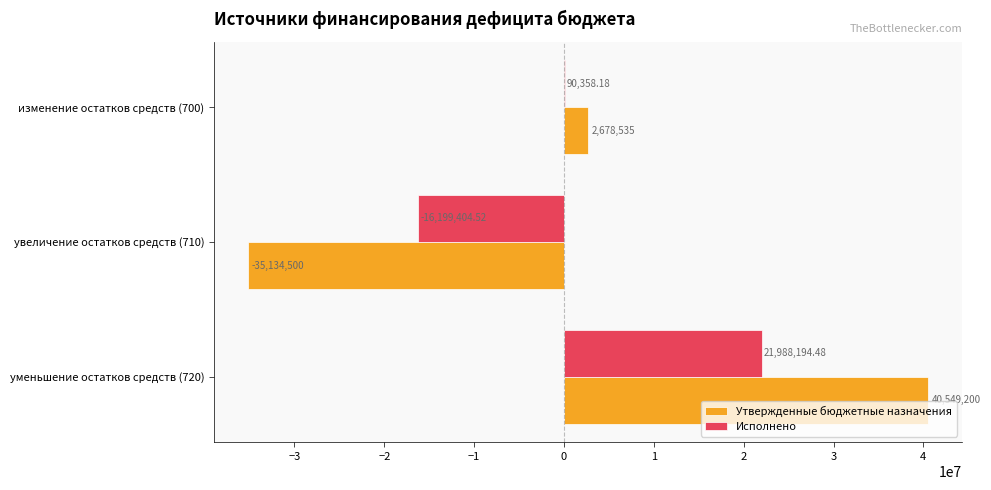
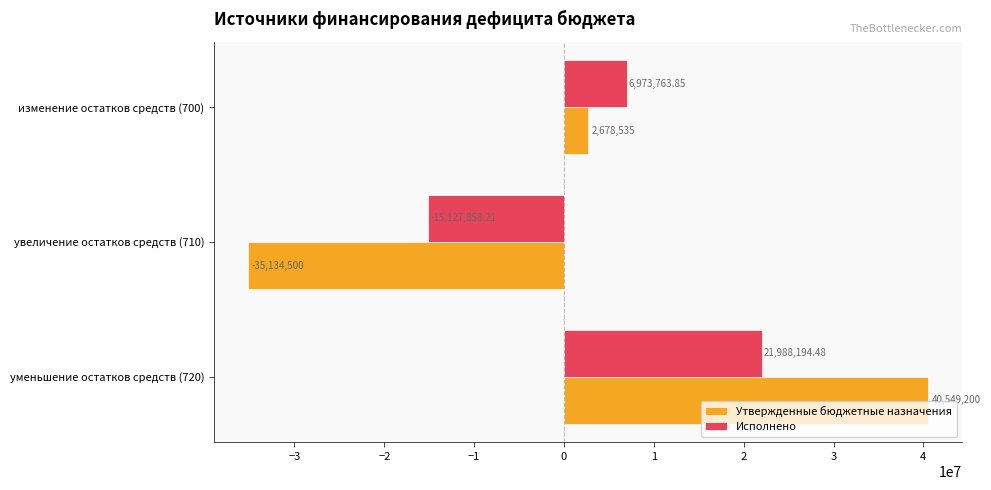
Исполнено, изменение остатков средств (700): 90,358.18 -> 6,973,763.85
Исполнено, увеличение остатков средств (710): -16,199,404.52 -> -15,127,858.21
